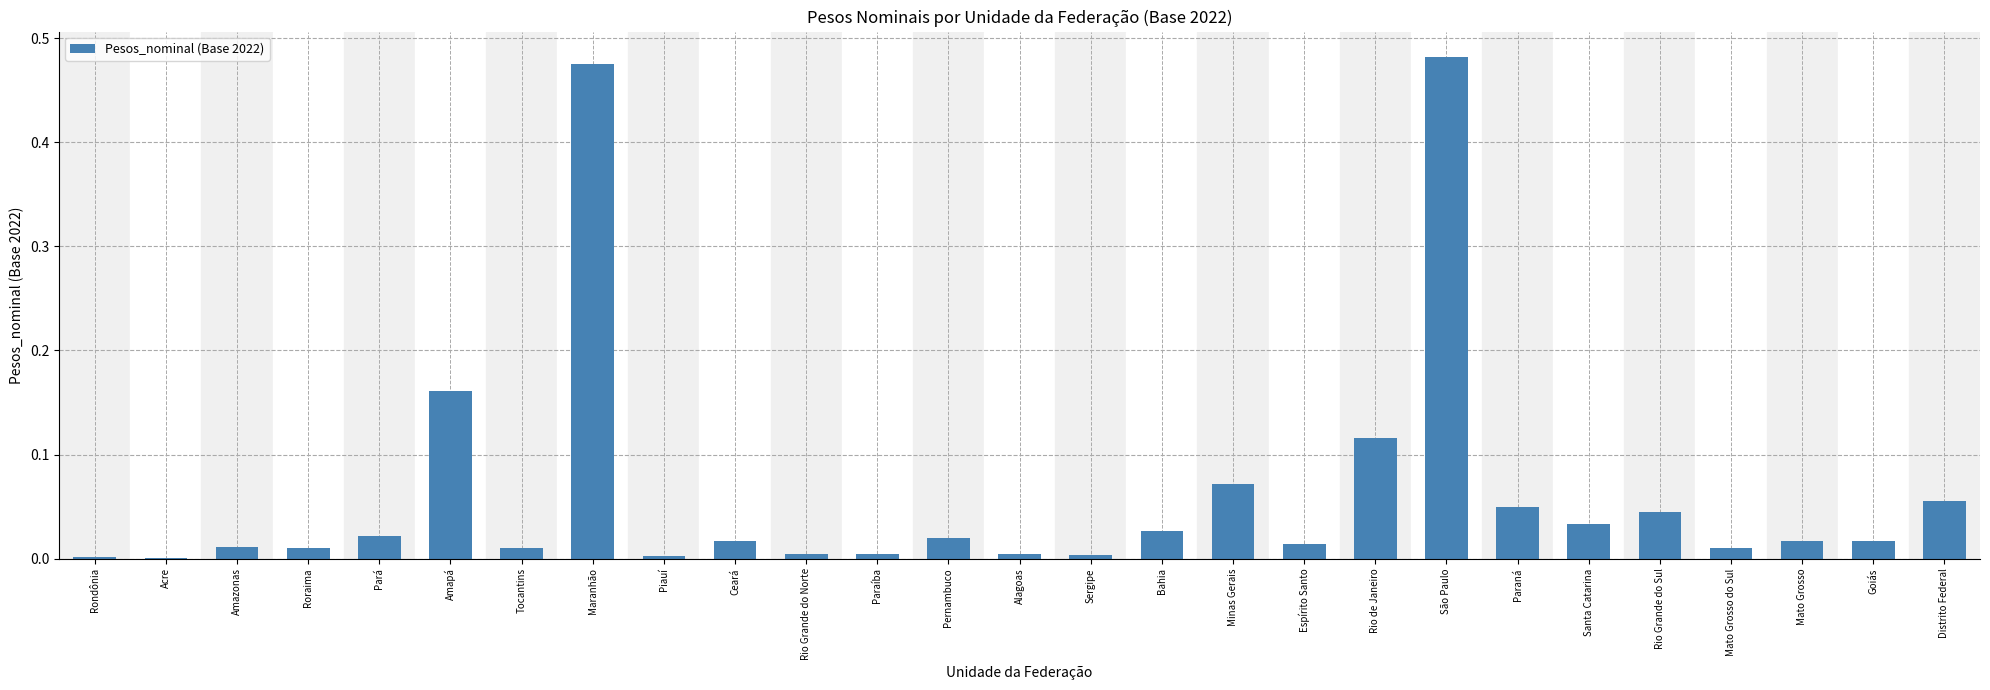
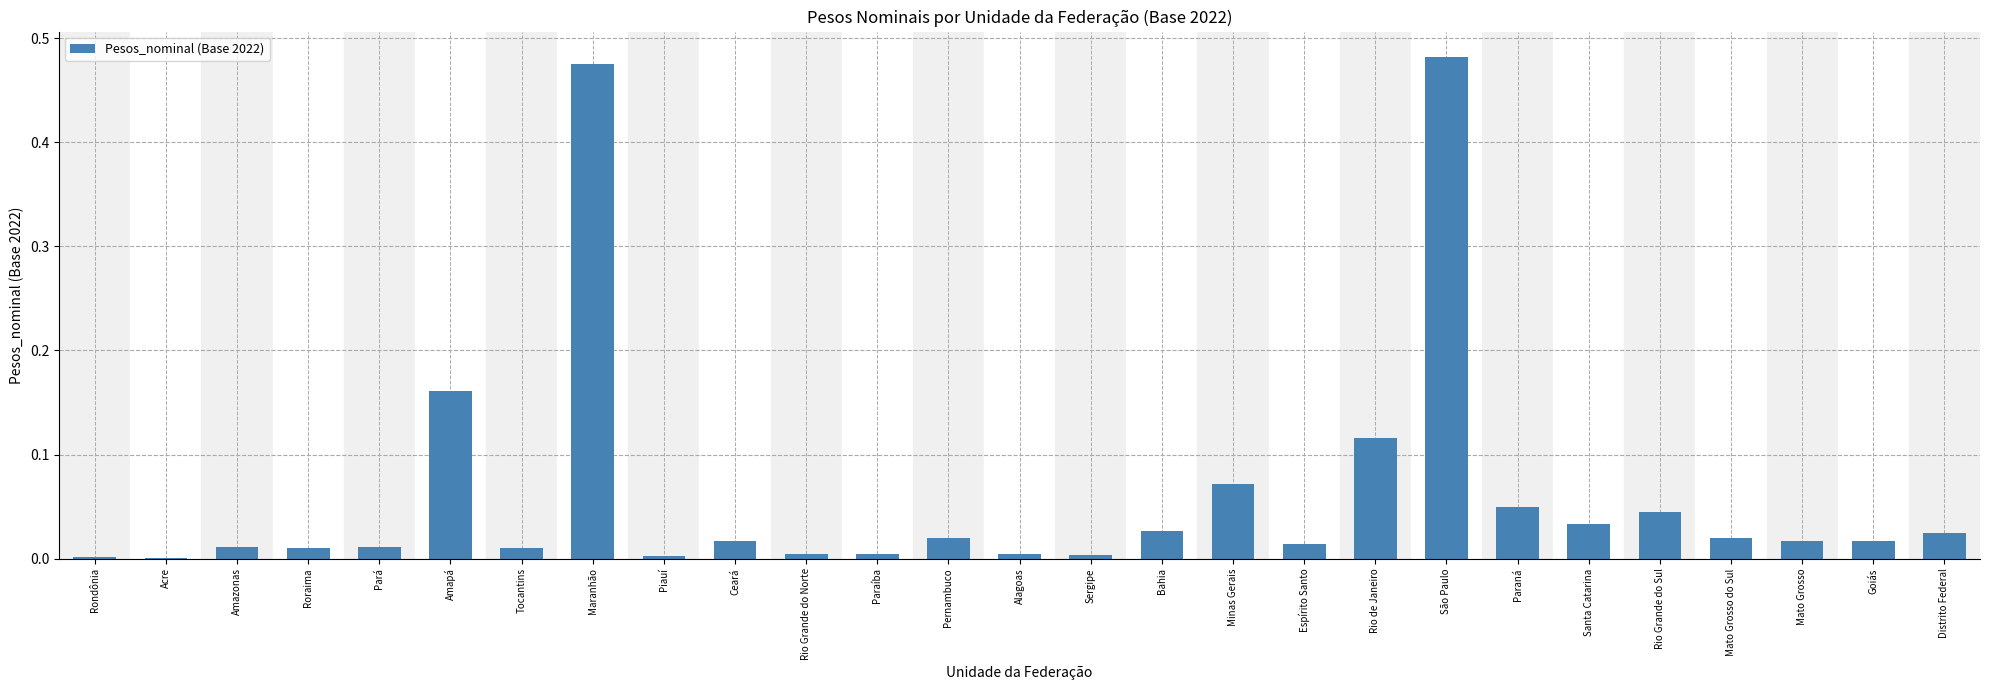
Pará: 0.022 -> 0.011
Mato Grosso do Sul: 0.010 -> 0.020
Distrito Federal: 0.055 -> 0.025
